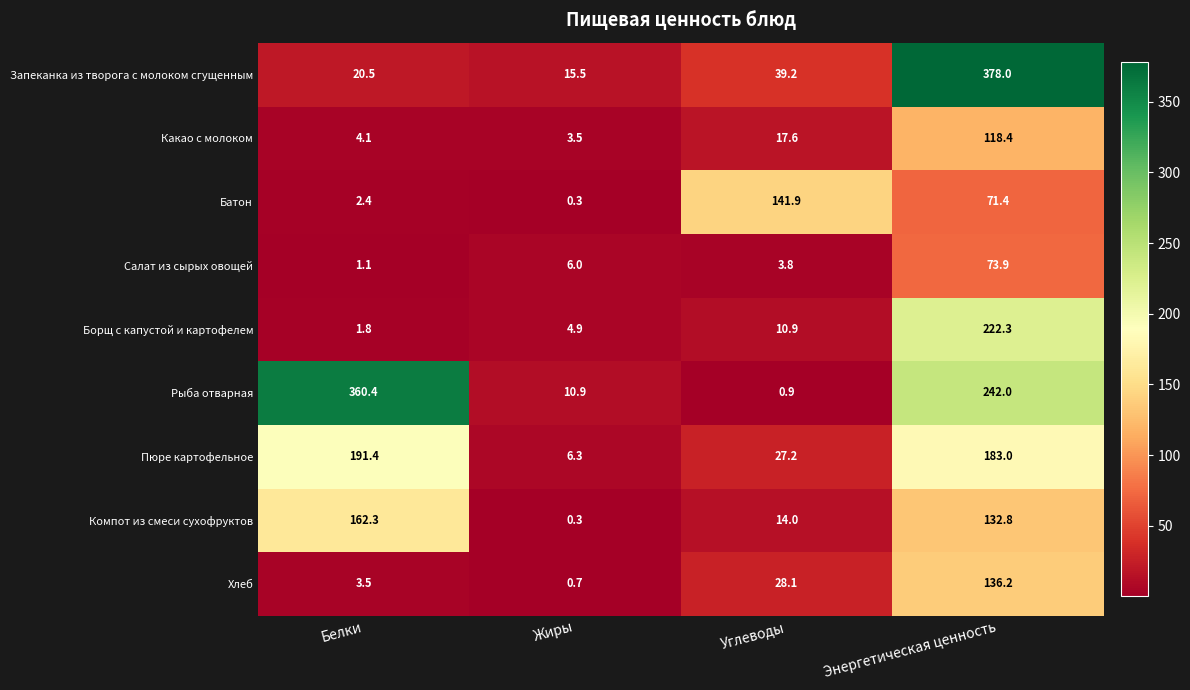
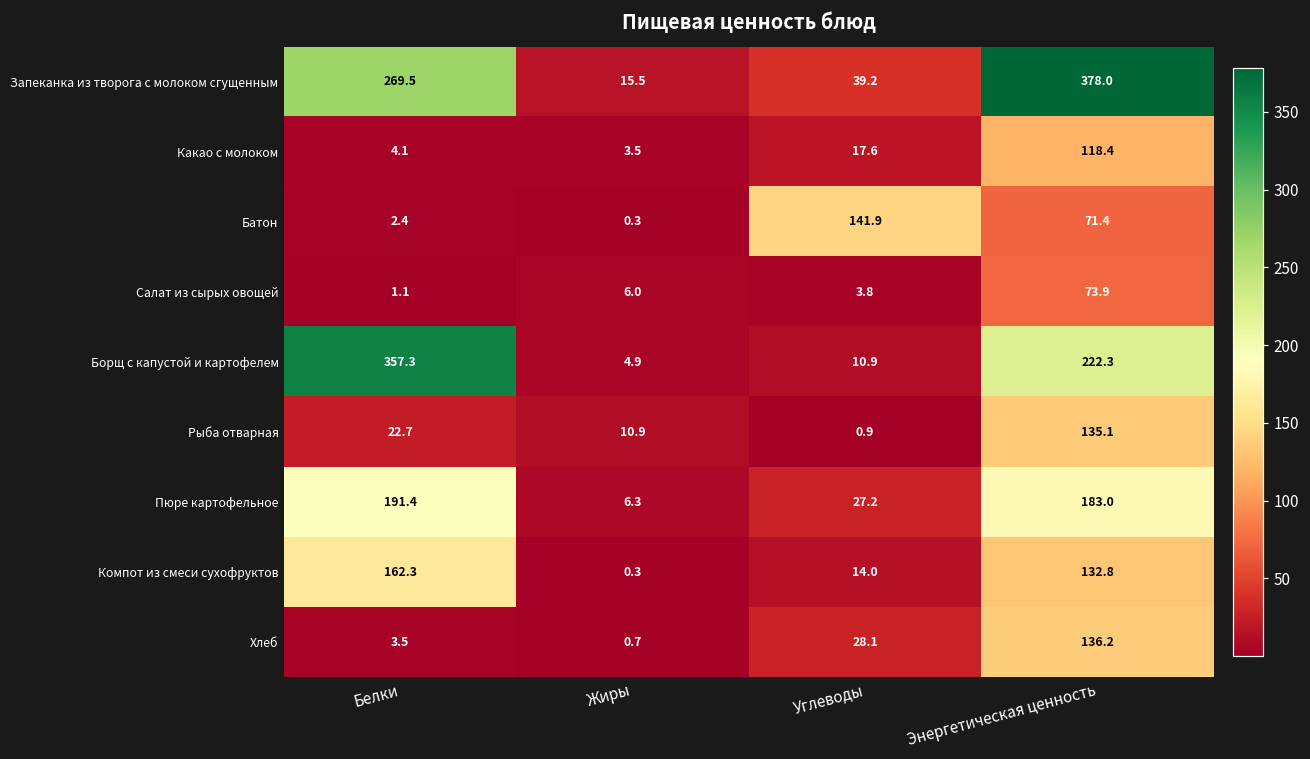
Запеканка из творога с молоком сгущенным, Белки: 20.5 -> 269.5
Борщ с капустой и картофелем, Белки: 1.8 -> 357.3
Рыба отварная, Белки: 360.4 -> 22.7
Рыба отварная, Энергетическая ценность: 242.0 -> 135.1
